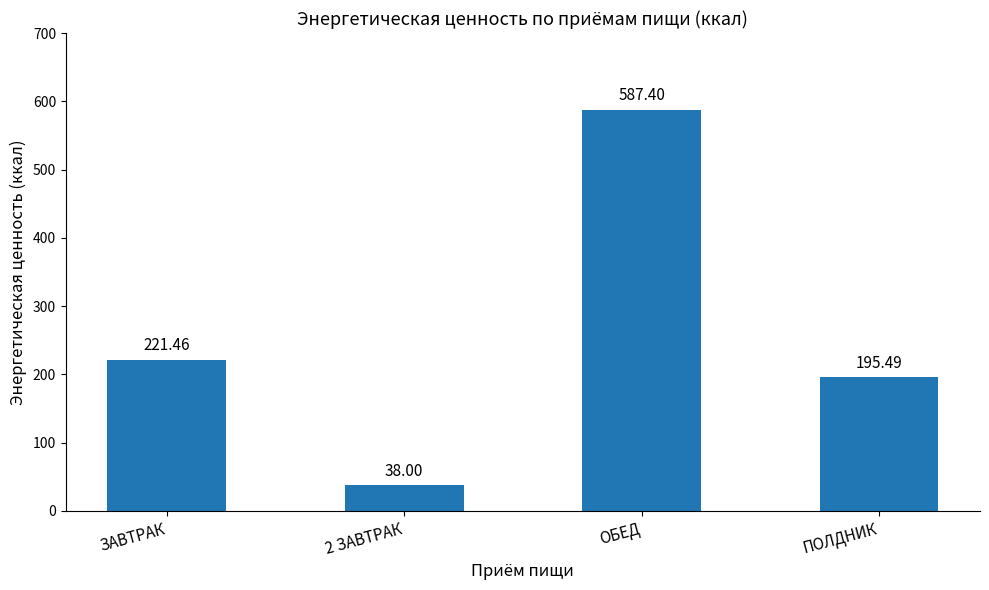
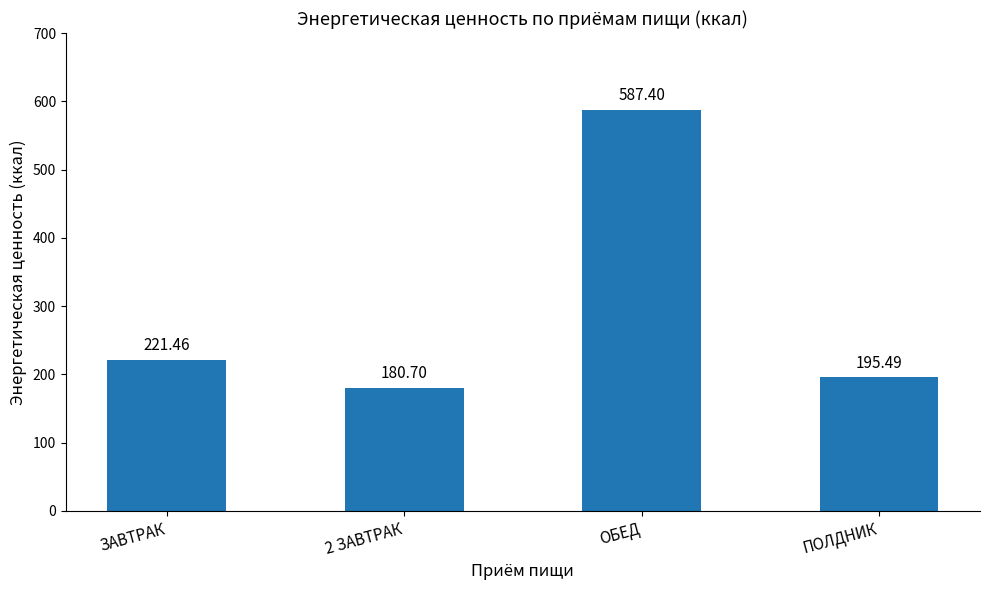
2 ЗАВТРАК: 38.00 -> 180.70
